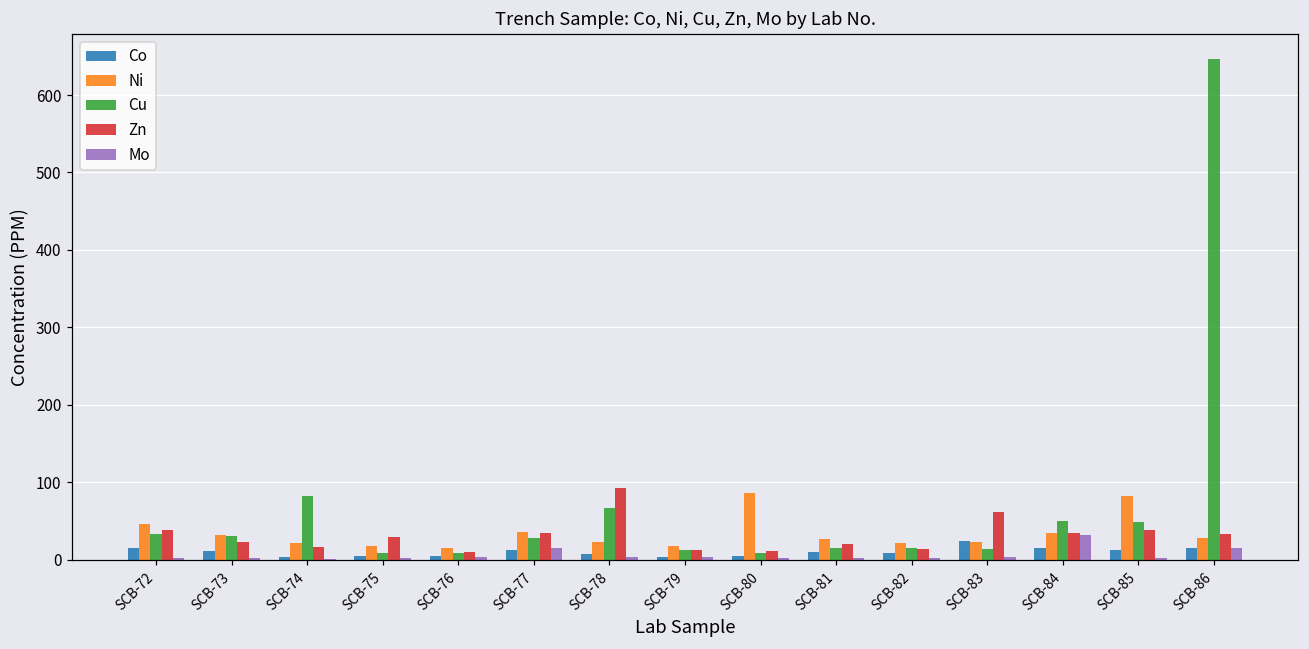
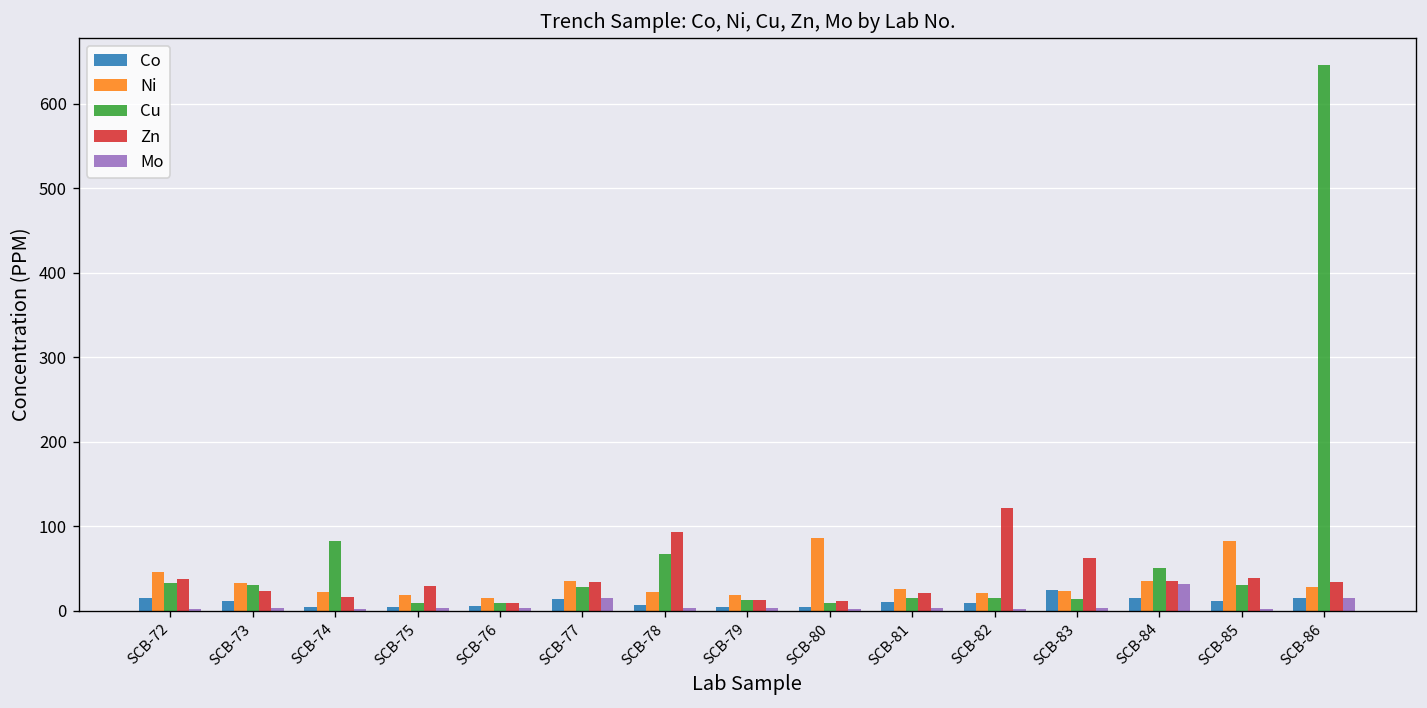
Zn, SCB-82: 10 -> 120
Cu, SCB-85: 50 -> 30
